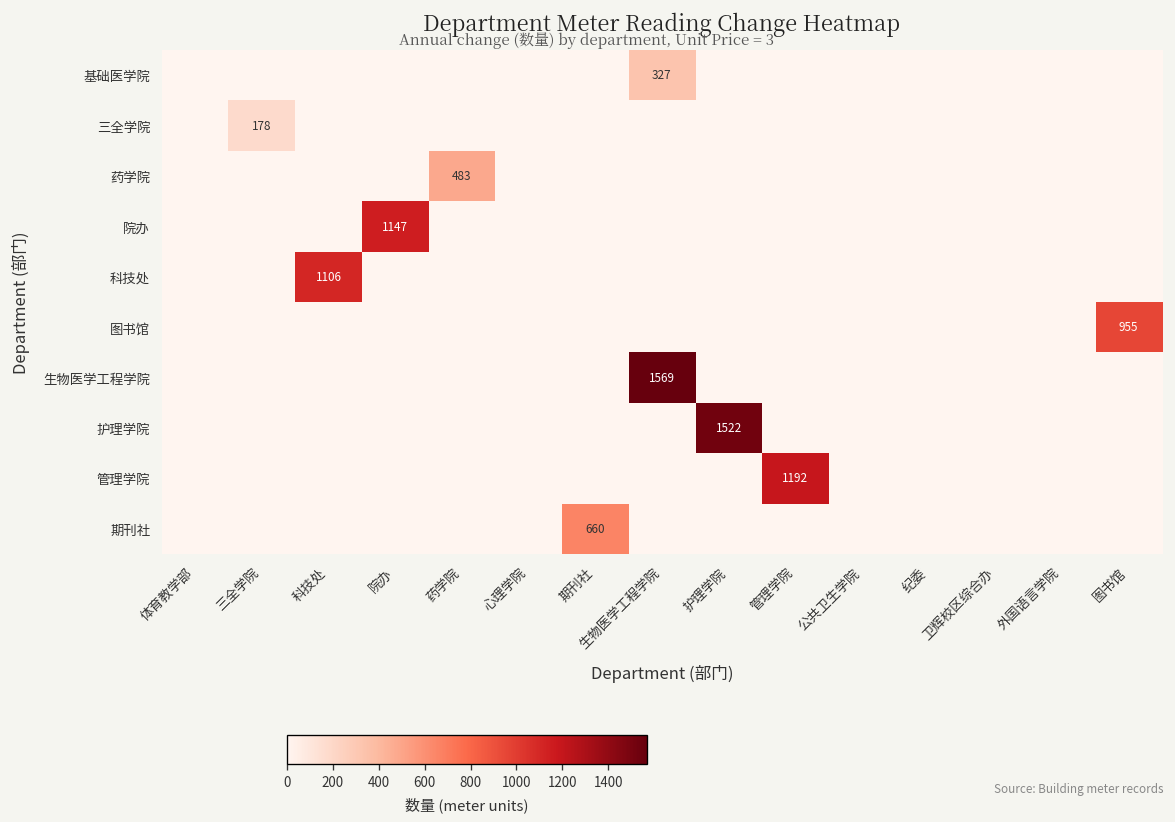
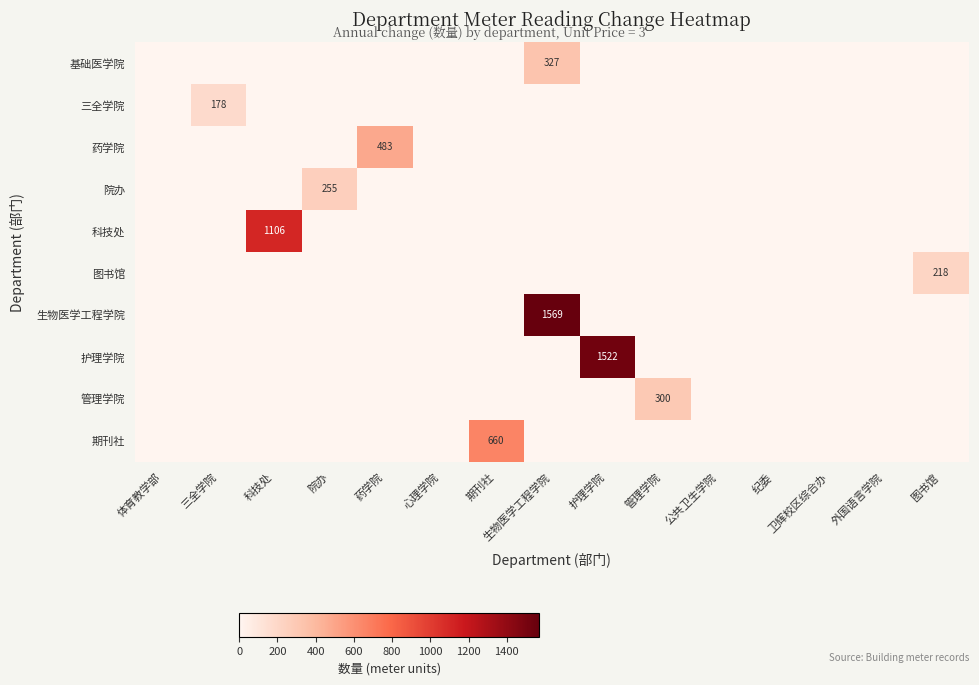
院办, 院办: 1147 -> 255
图书馆, 图书馆: 955 -> 218
管理学院, 管理学院: 1192 -> 300
